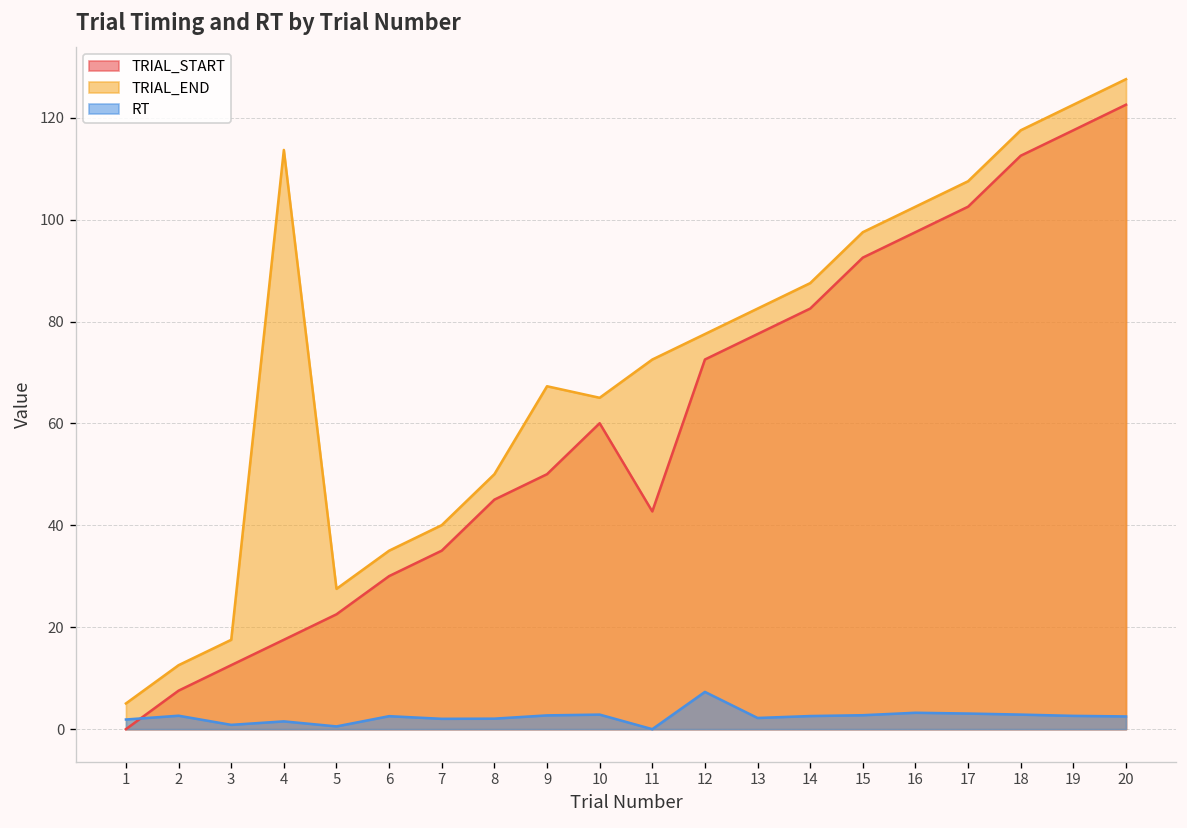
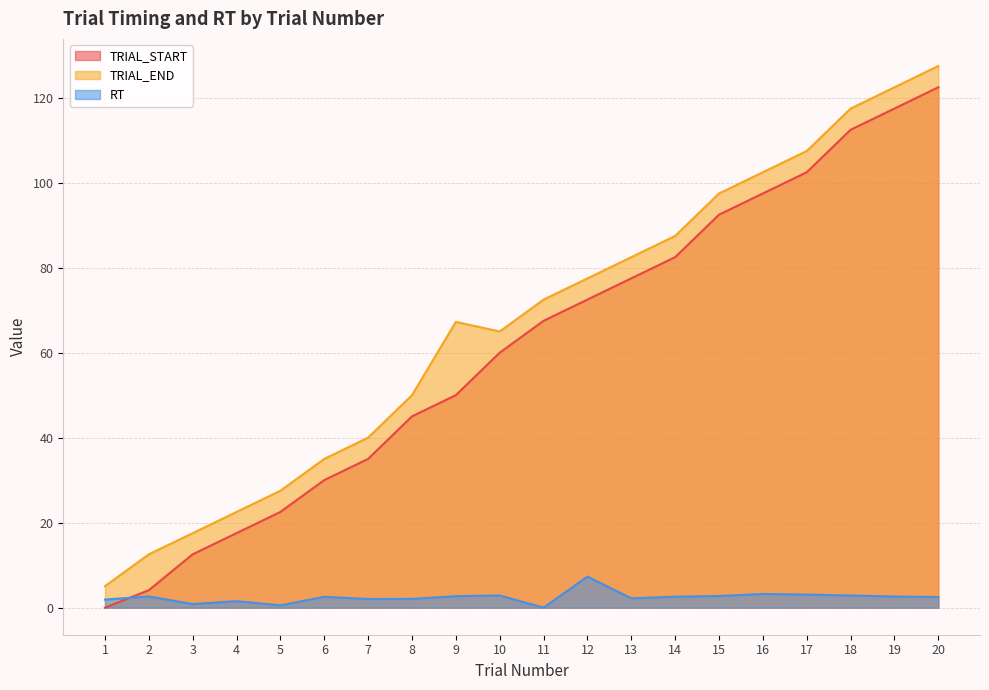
TRIAL_START, 2: 8 -> 4
TRIAL_END, 4: 114 -> 23
TRIAL_START, 11: 43 -> 68
